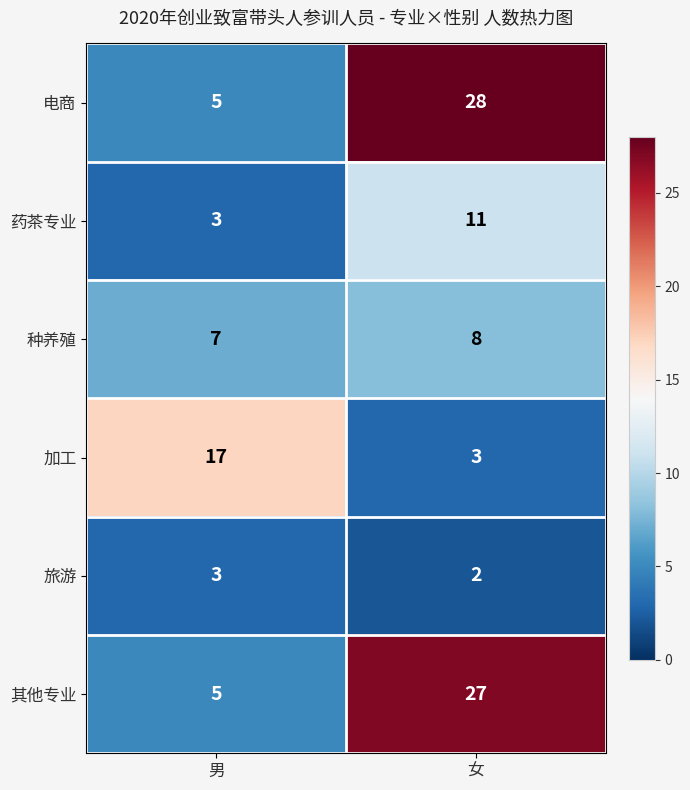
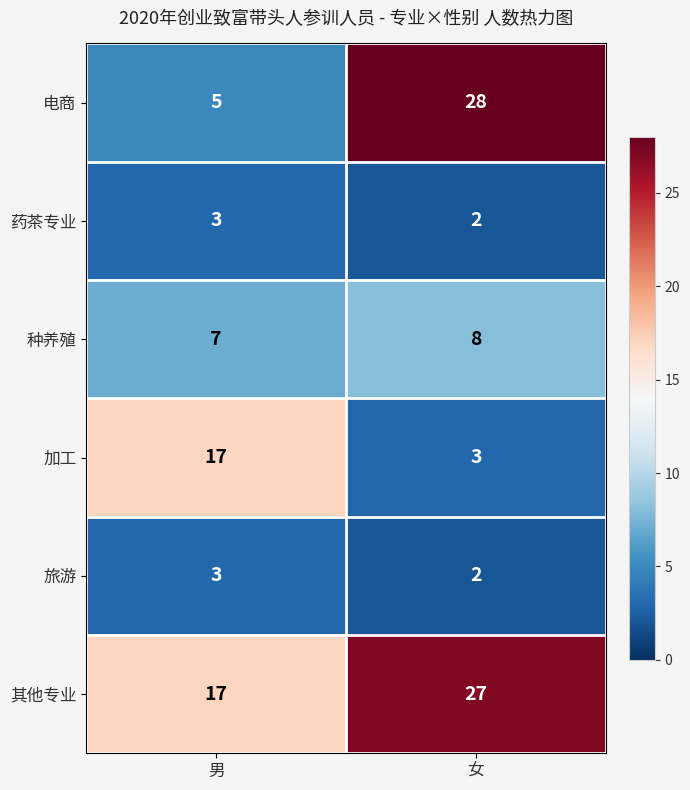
药茶专业, 女: 11 -> 2
其他专业, 男: 5 -> 17
